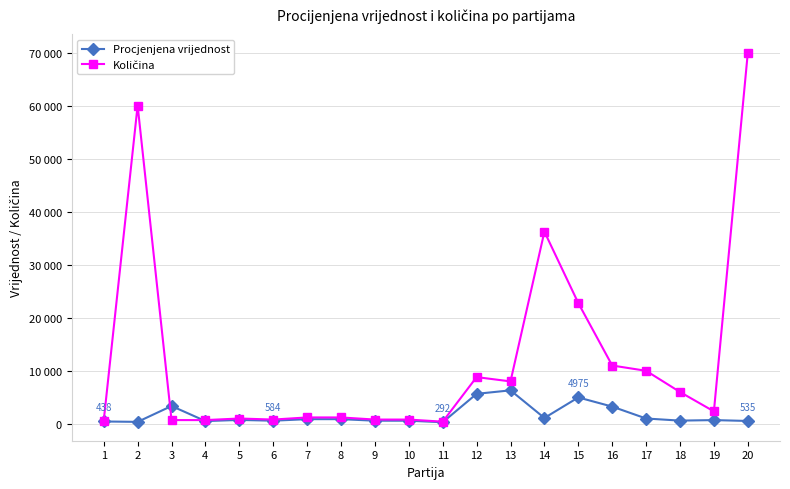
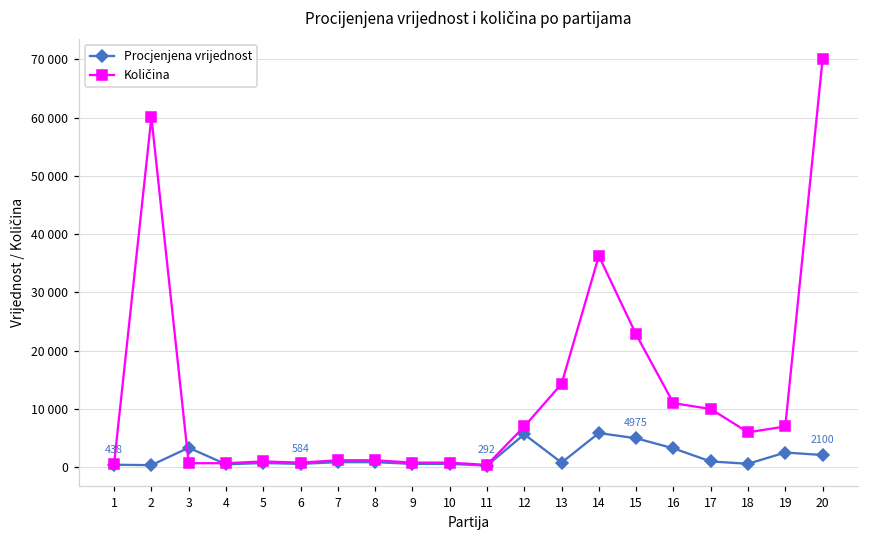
Količina, 12: 9000 -> 7000
Procjenjena vrijednost, 13: 6000 -> 1000
Količina, 13: 8000 -> 14000
Procjenjena vrijednost, 14: 1000 -> 6000
Procjenjena vrijednost, 19: 1000 -> 3000
Količina, 19: 2000 -> 7000
Procjenjena vrijednost, 20: 535 -> 2100
